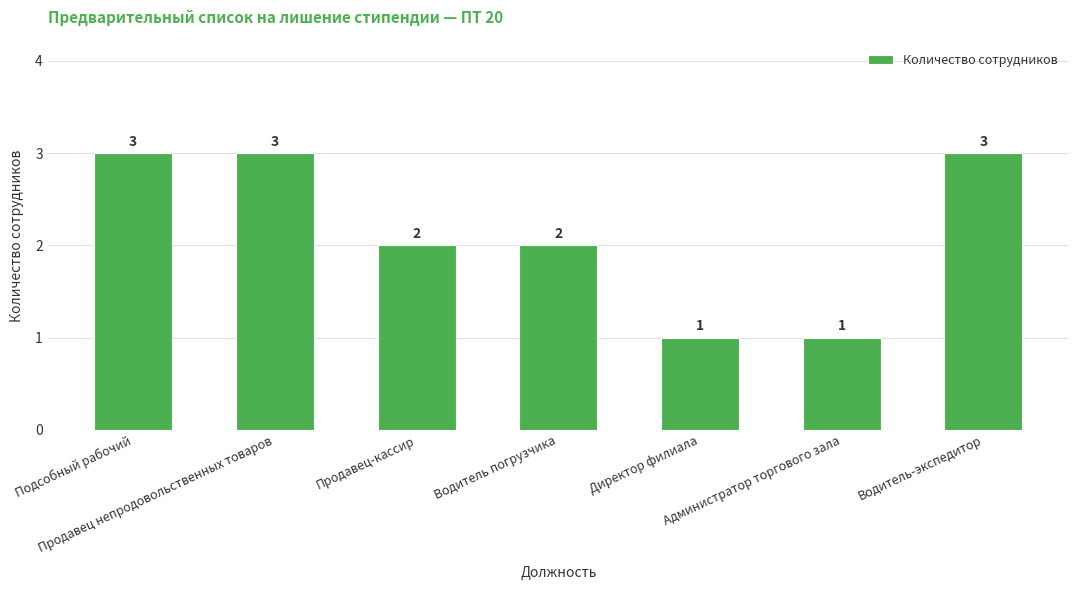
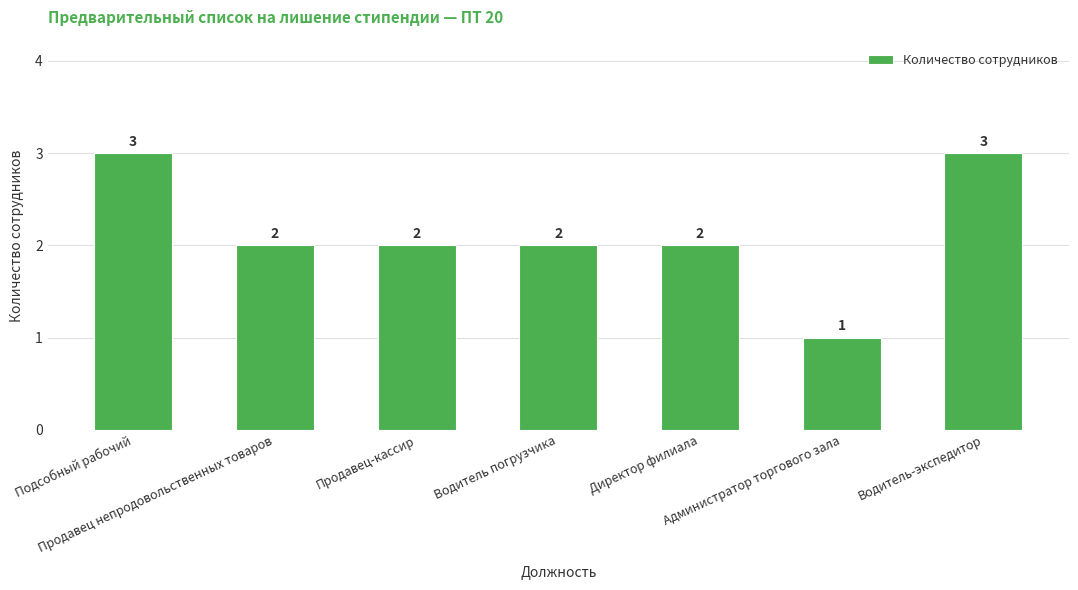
Продавец непродовольственных товаров: 3 -> 2
Директор филиала: 1 -> 2
